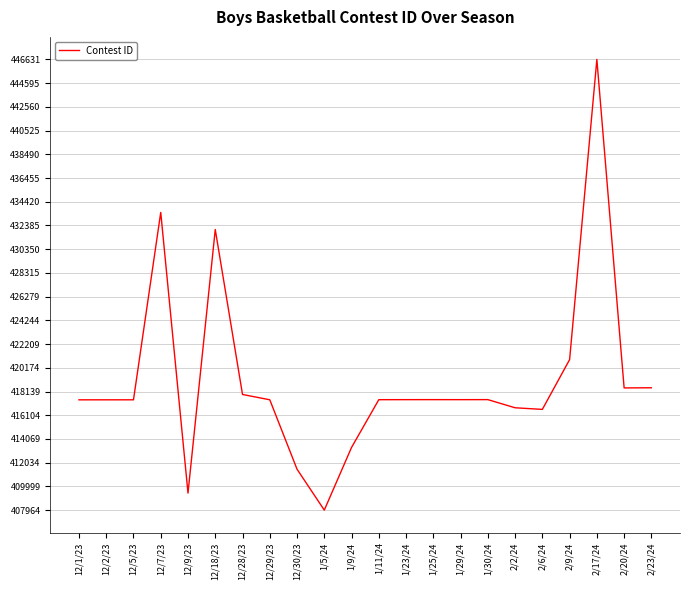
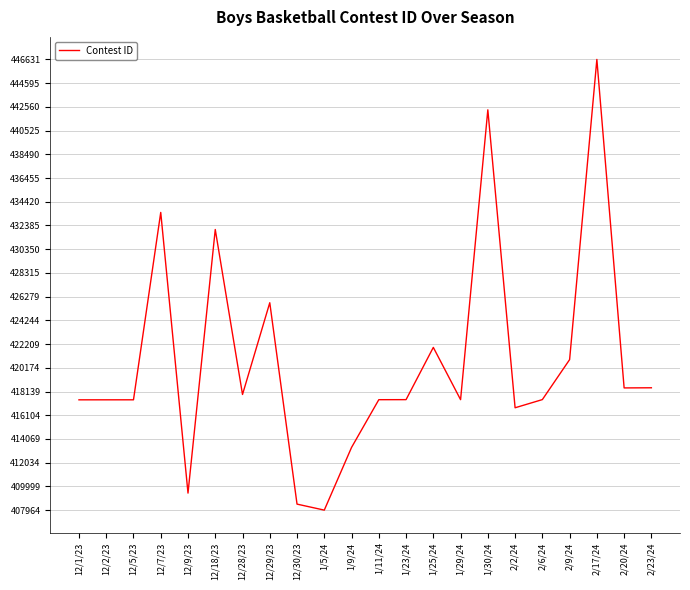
12/29/23: 417400 -> 425800
12/30/23: 411500 -> 408500
1/25/24: 417400 -> 421900
1/30/24: 417400 -> 442300
2/6/24: 416600 -> 417400
